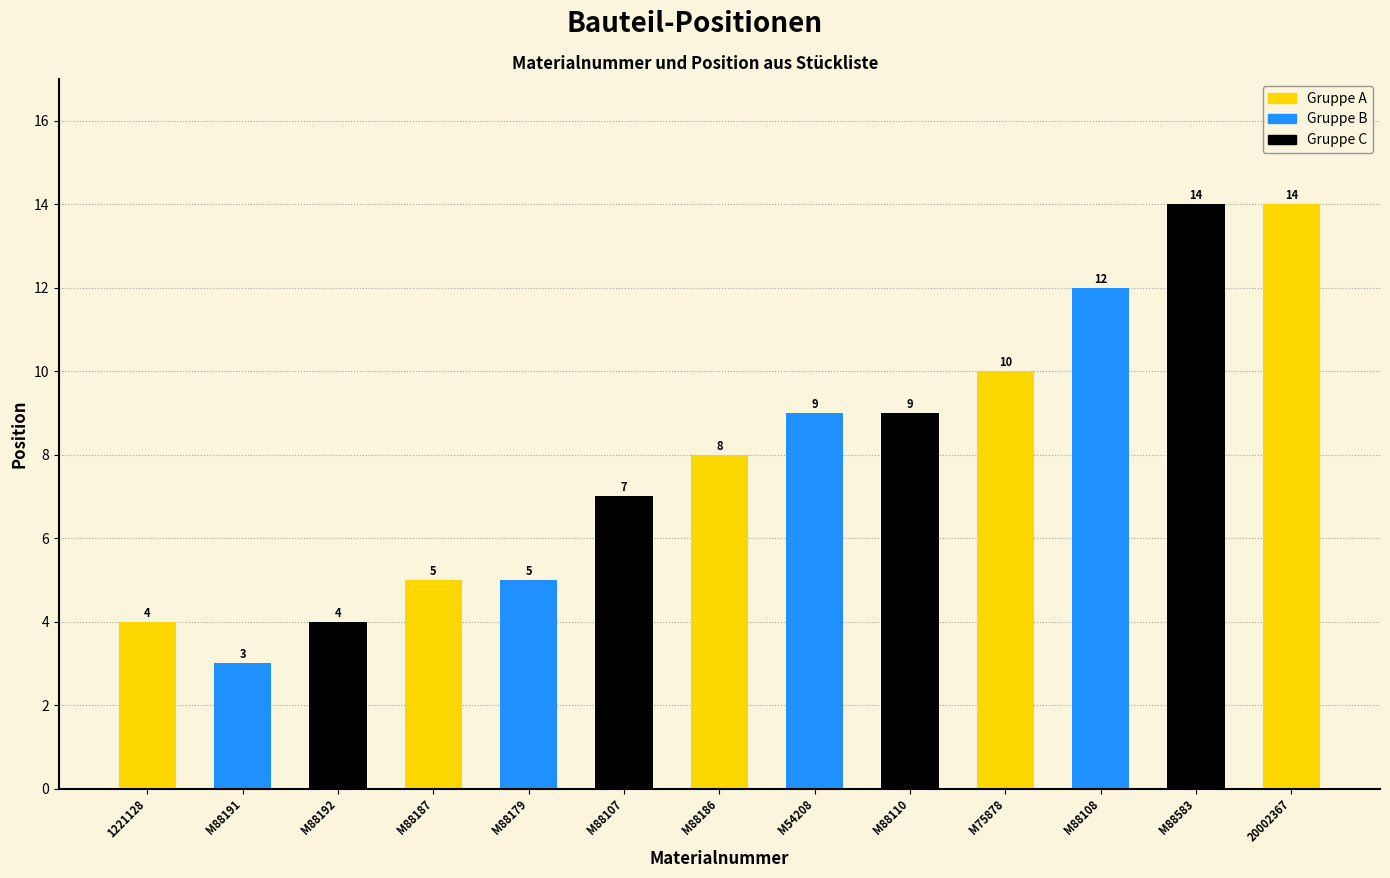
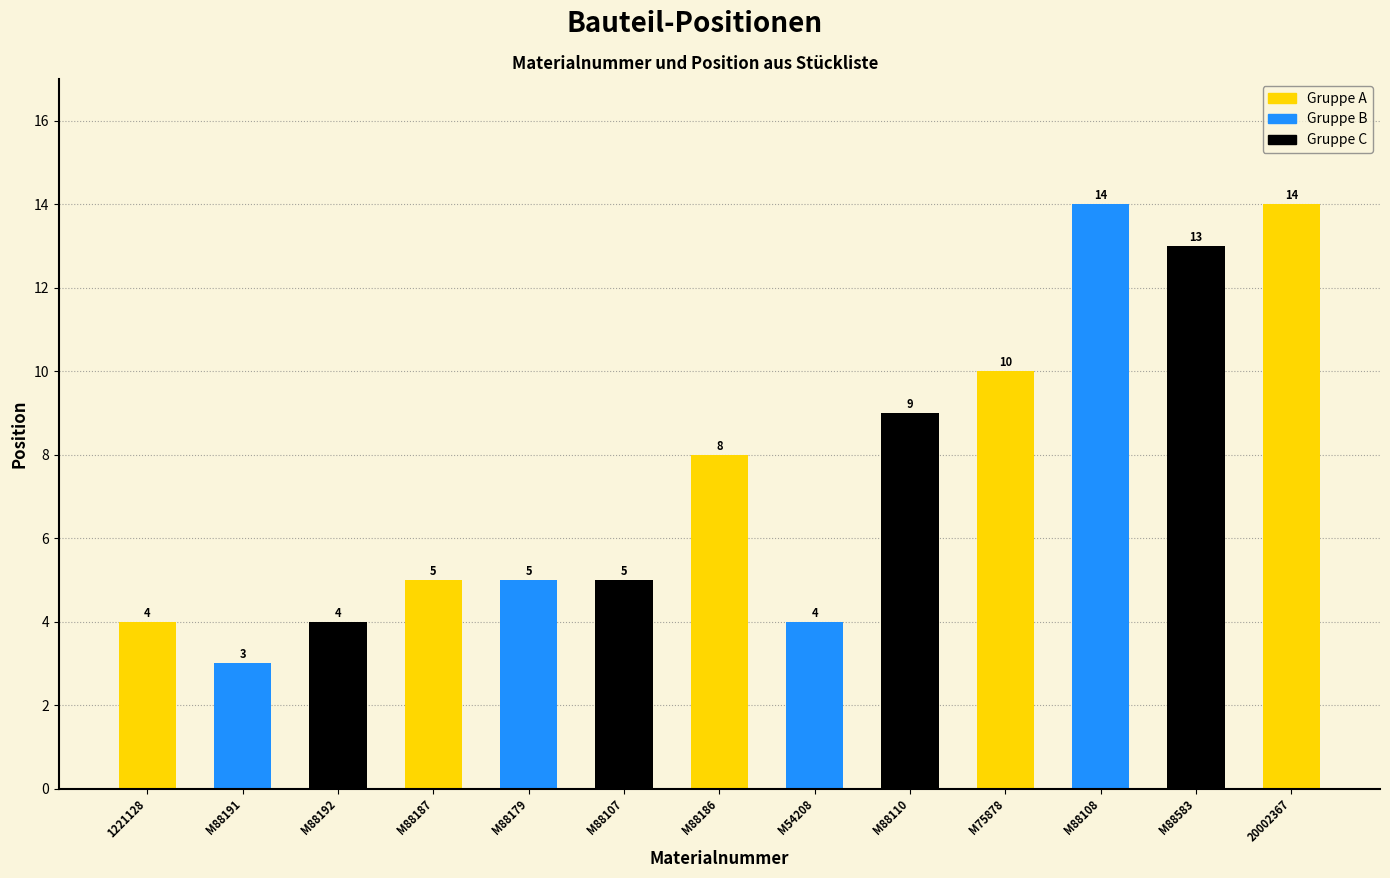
M88107: 7 -> 5
M54208: 9 -> 4
M88108: 12 -> 14
M88583: 14 -> 13
